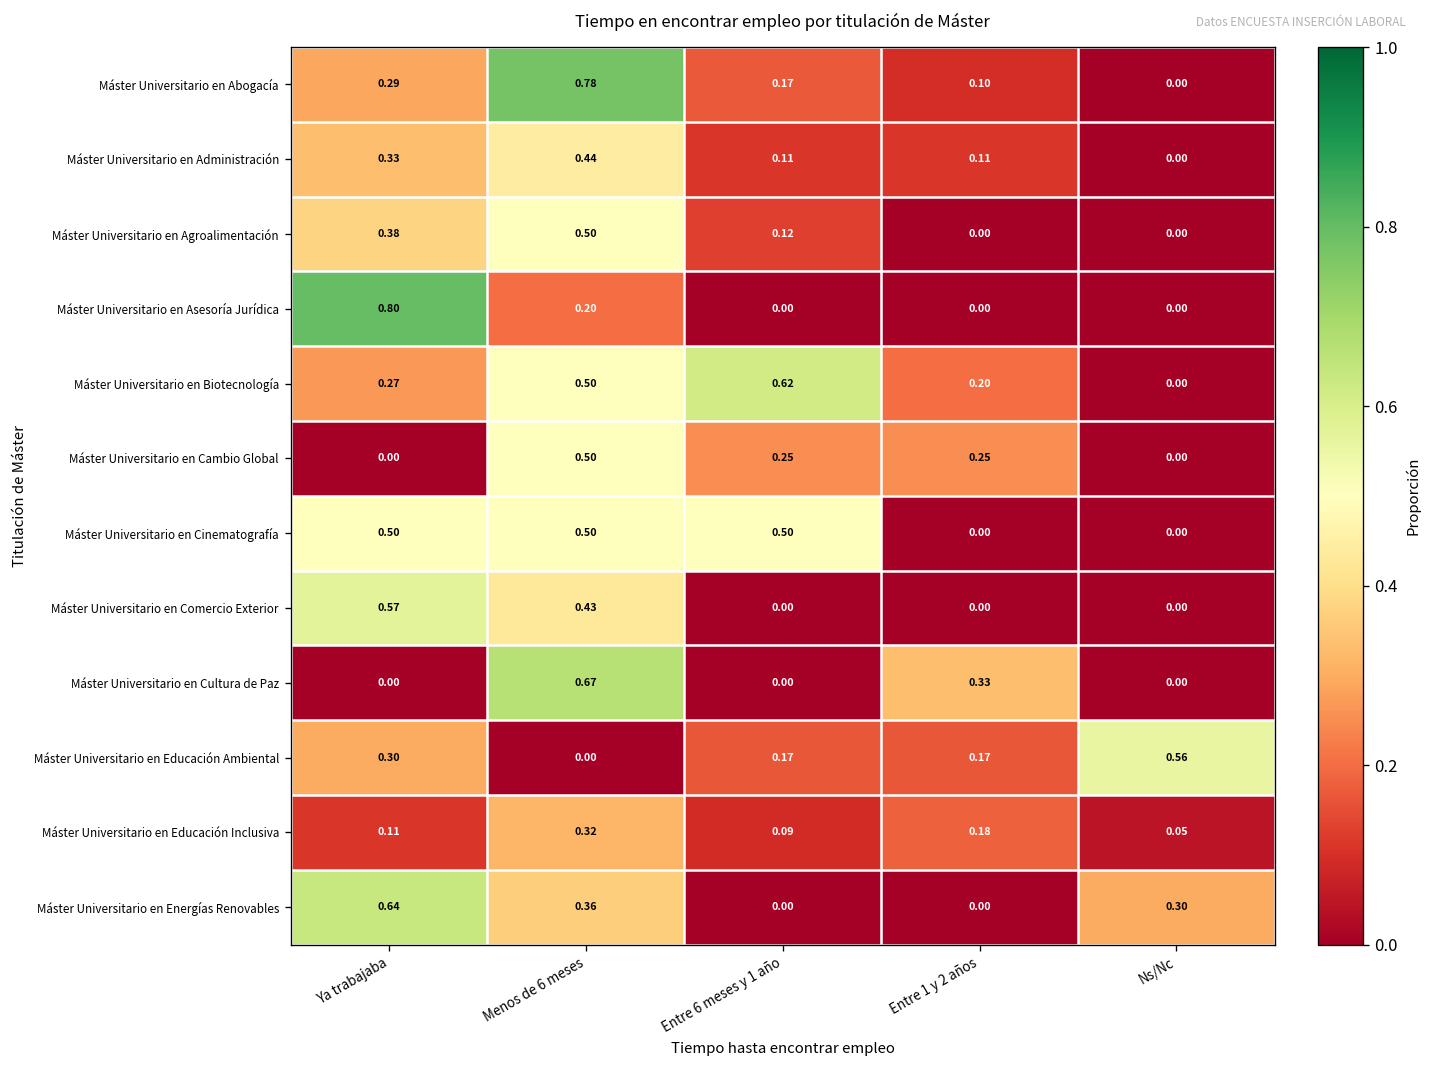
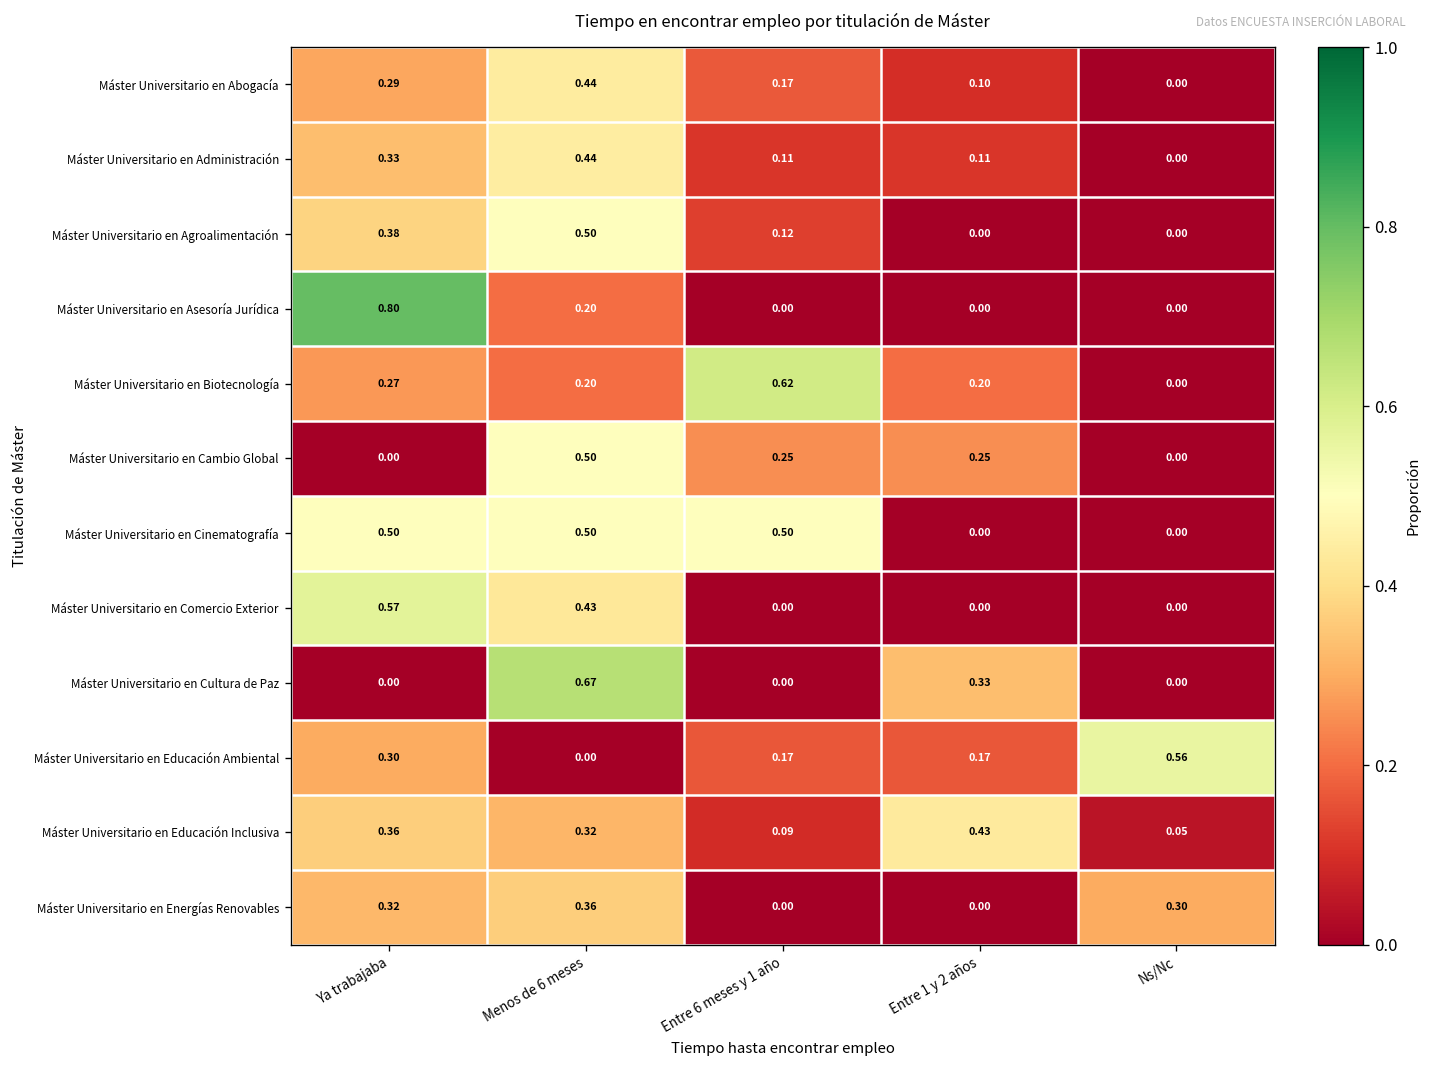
Máster Universitario en Abogacía, Menos de 6 meses: 0.78 -> 0.44
Máster Universitario en Biotecnología, Menos de 6 meses: 0.50 -> 0.20
Máster Universitario en Educación Inclusiva, Ya trabajaba: 0.11 -> 0.36
Máster Universitario en Educación Inclusiva, Entre 1 y 2 años: 0.18 -> 0.43
Máster Universitario en Energías Renovables, Ya trabajaba: 0.64 -> 0.32
